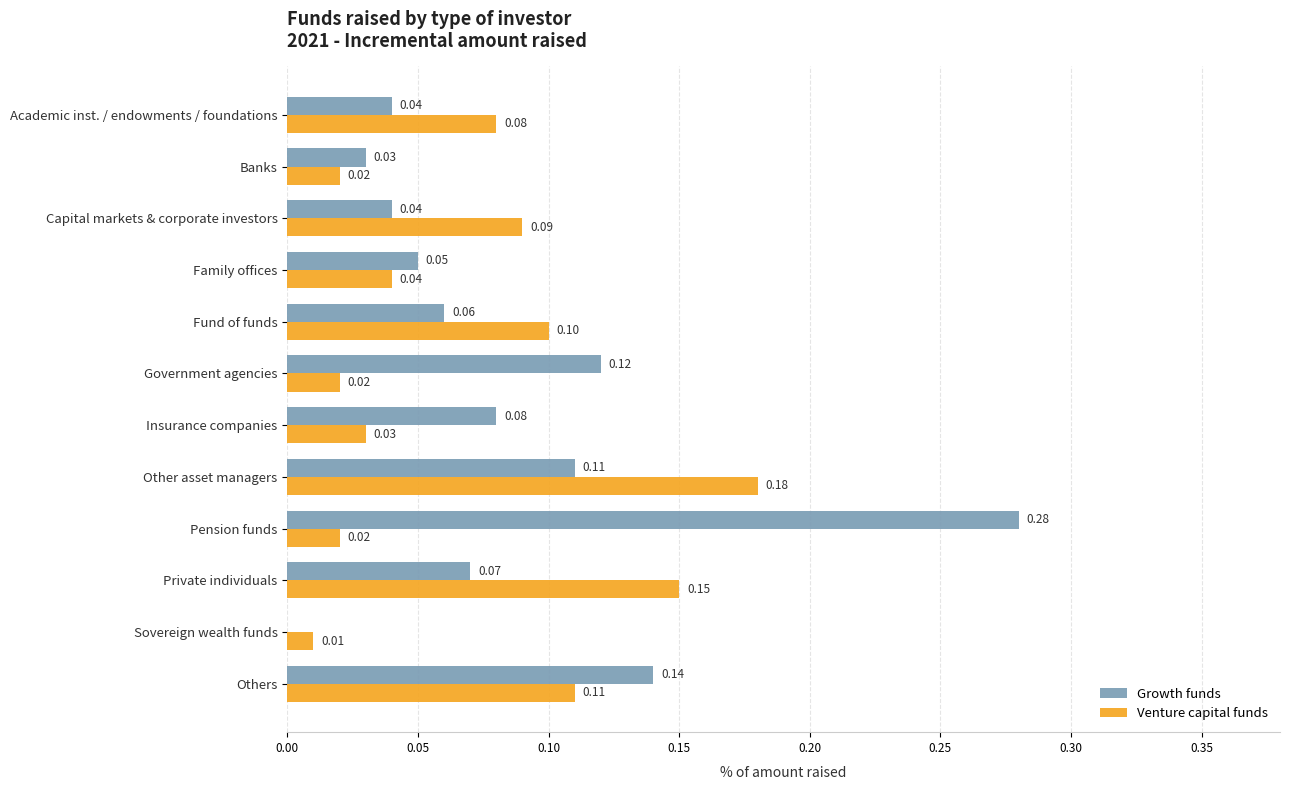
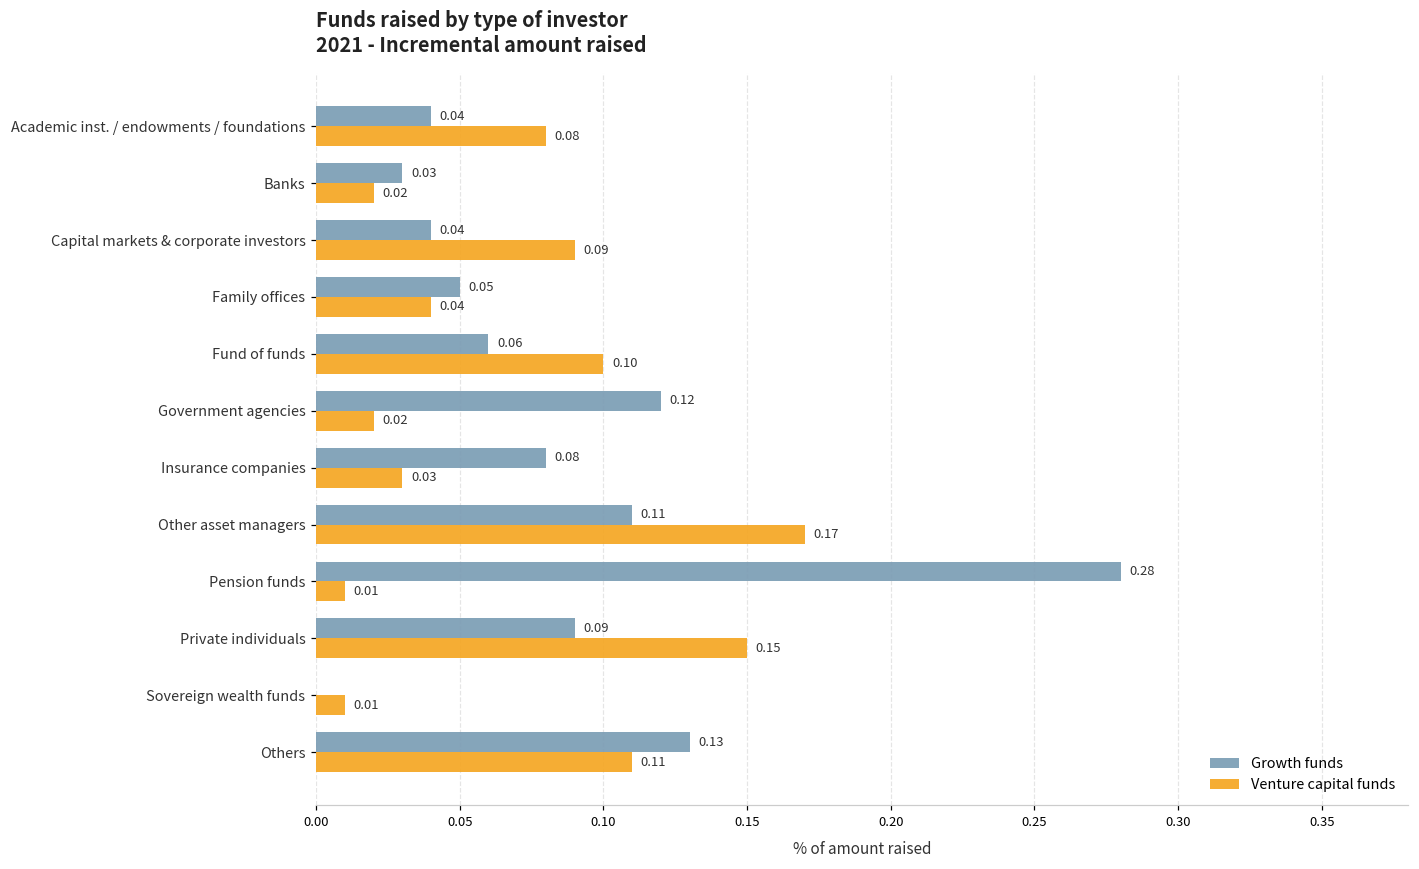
Venture capital funds, Other asset managers: 0.18 -> 0.17
Venture capital funds, Pension funds: 0.02 -> 0.01
Growth funds, Private individuals: 0.07 -> 0.09
Growth funds, Others: 0.14 -> 0.13
